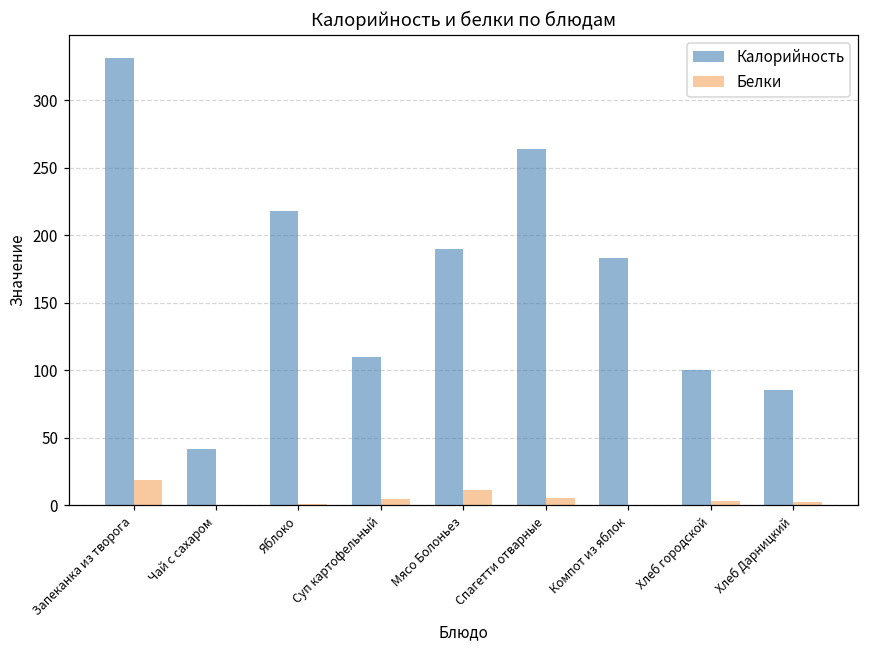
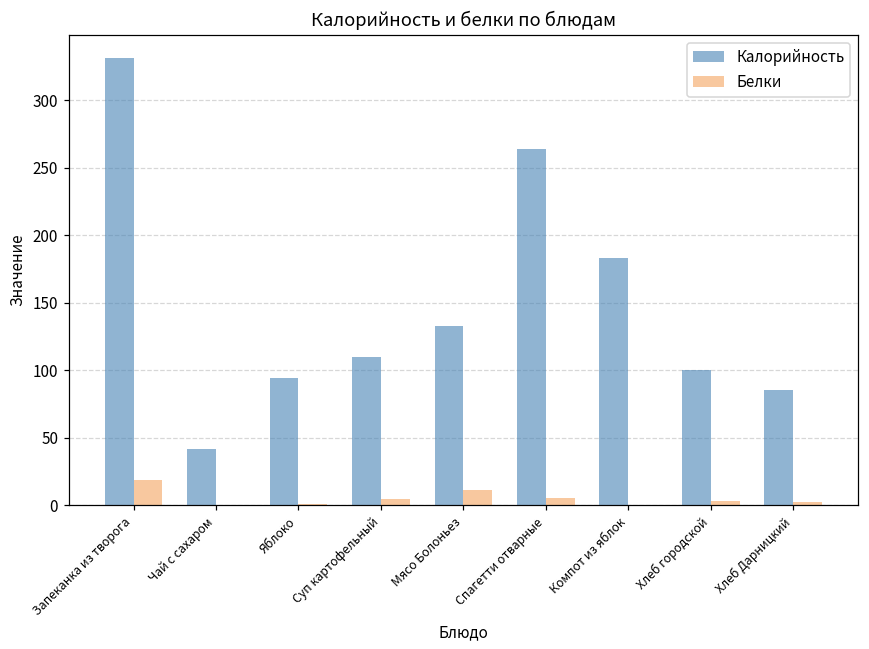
Калорийность, Яблоко: 218 -> 94
Калорийность, Мясо Болоньез: 190 -> 133
